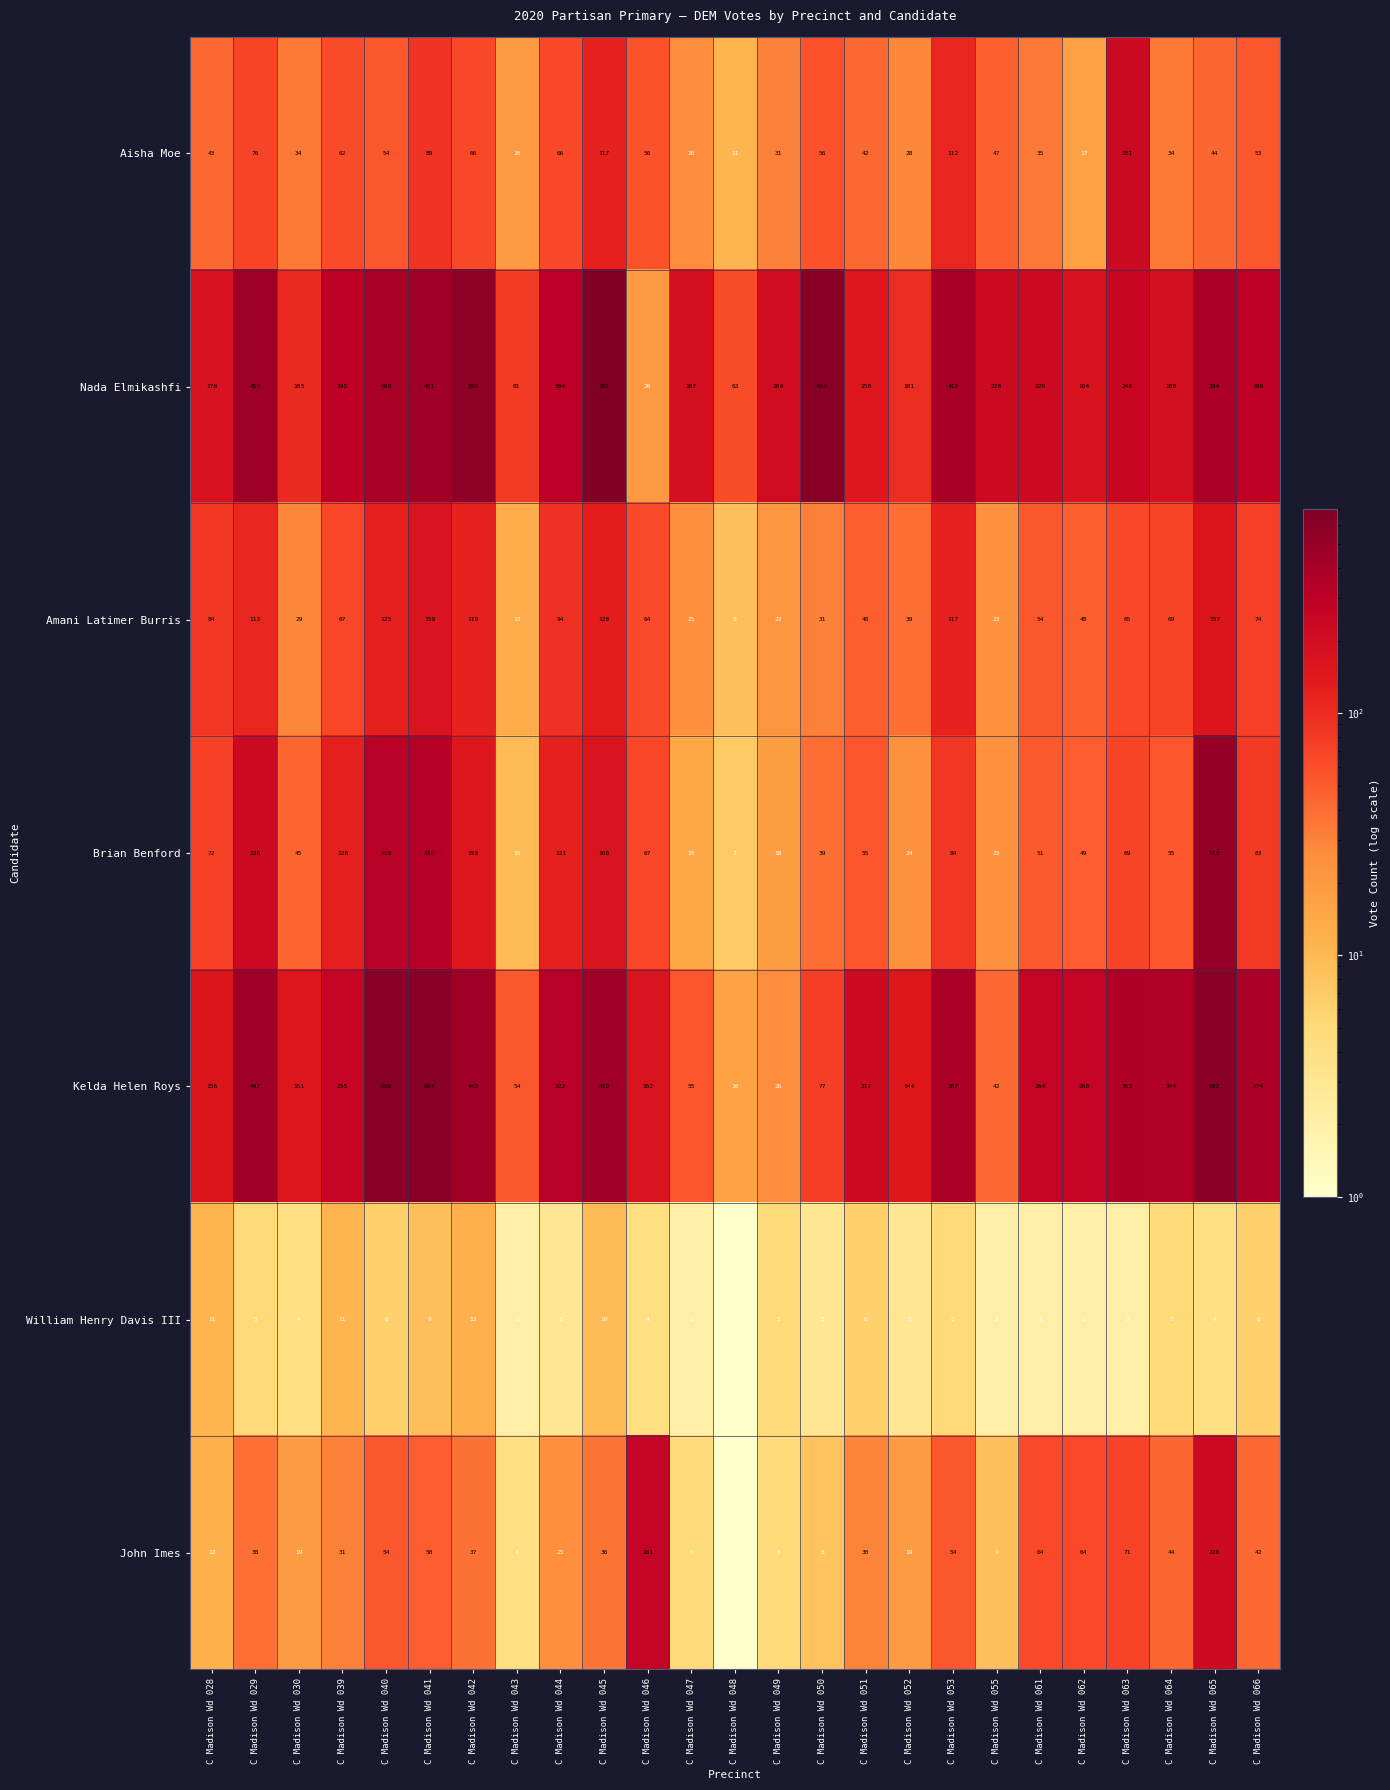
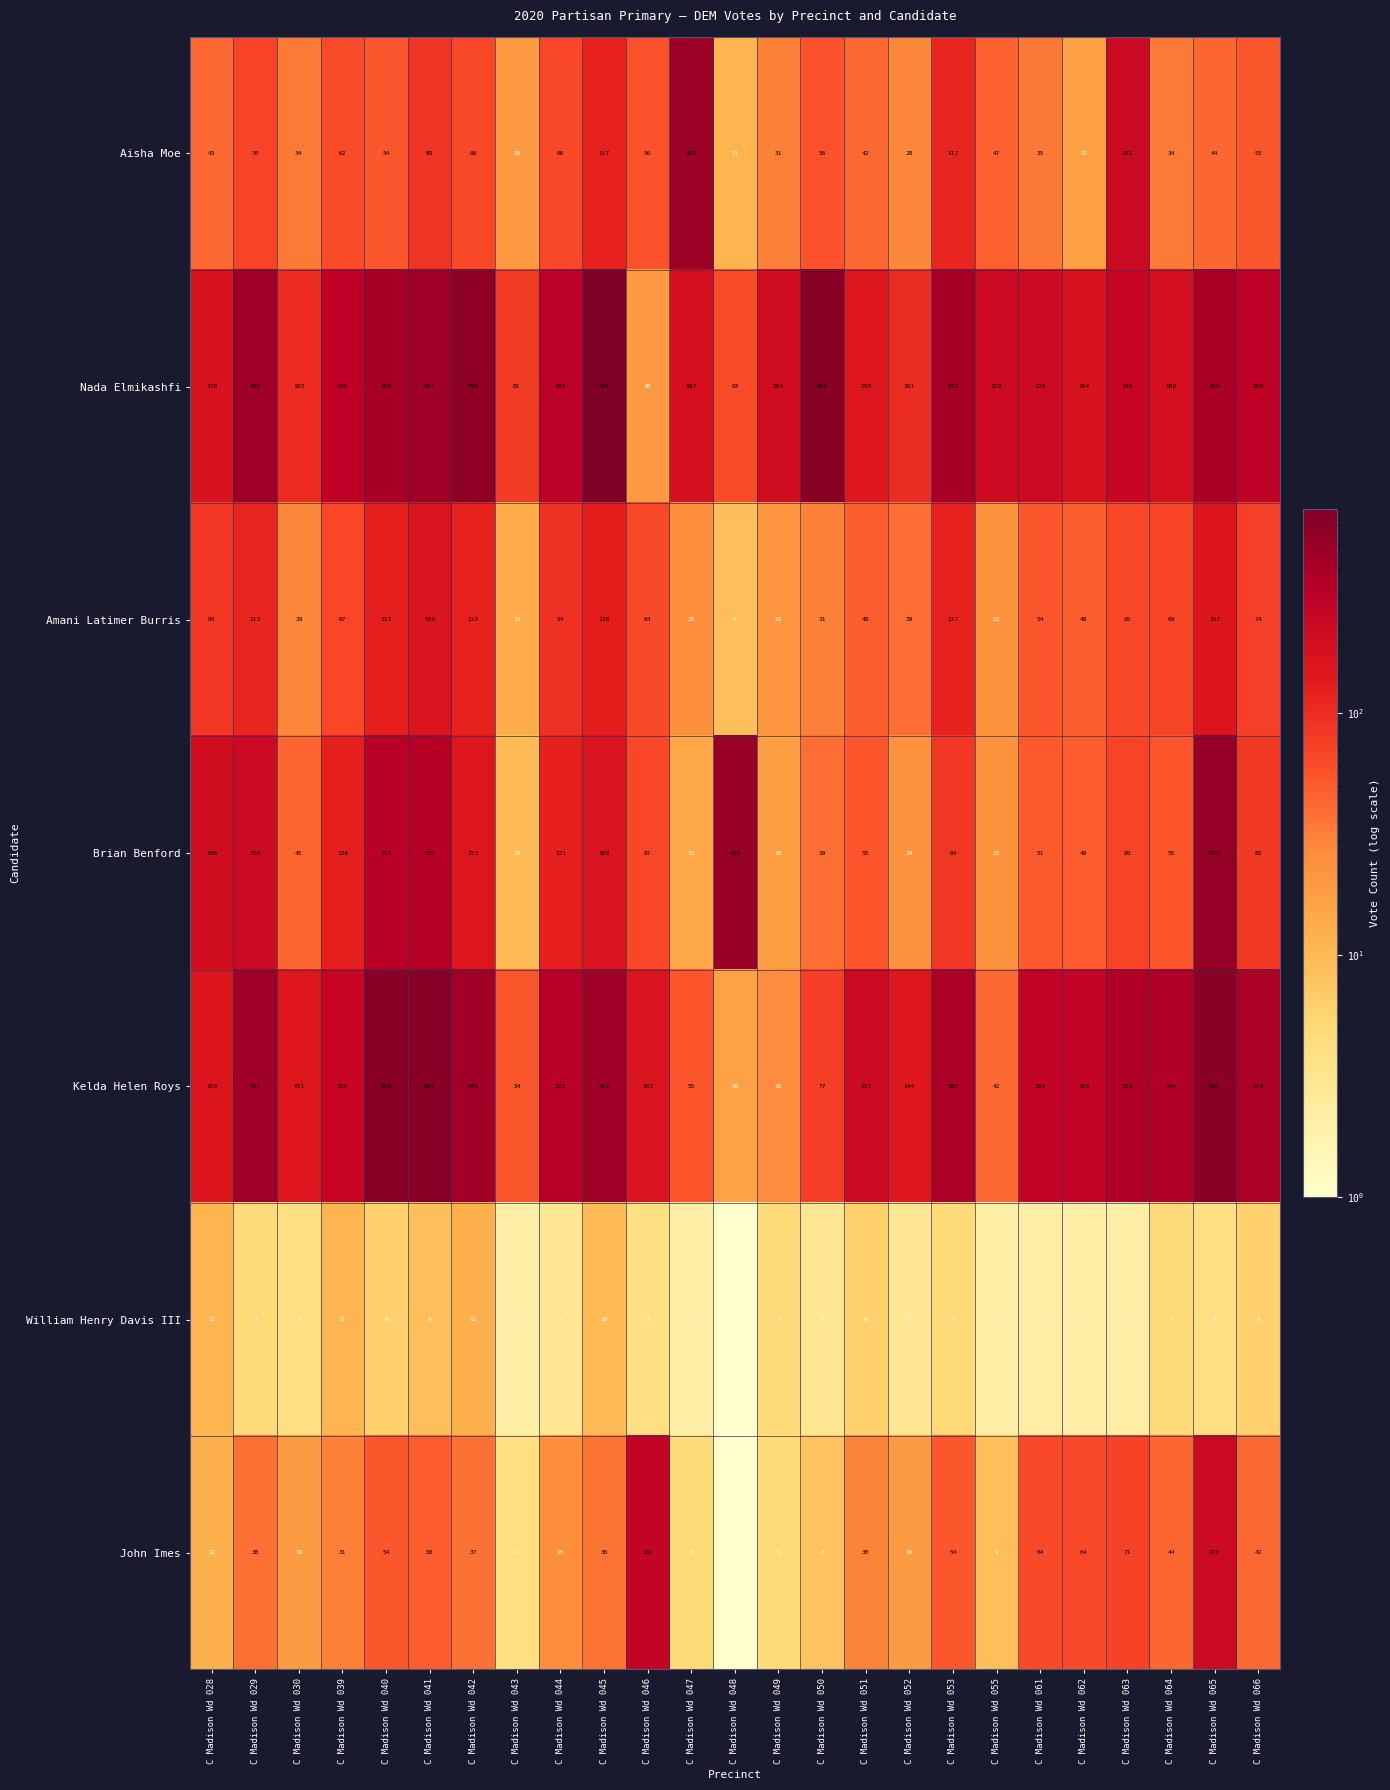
Aisha Moe, C Madison Wd 047: 26 -> 468
Brian Benford, C Madison Wd 028: 72 -> 196
Brian Benford, C Madison Wd 048: 7 -> 499
